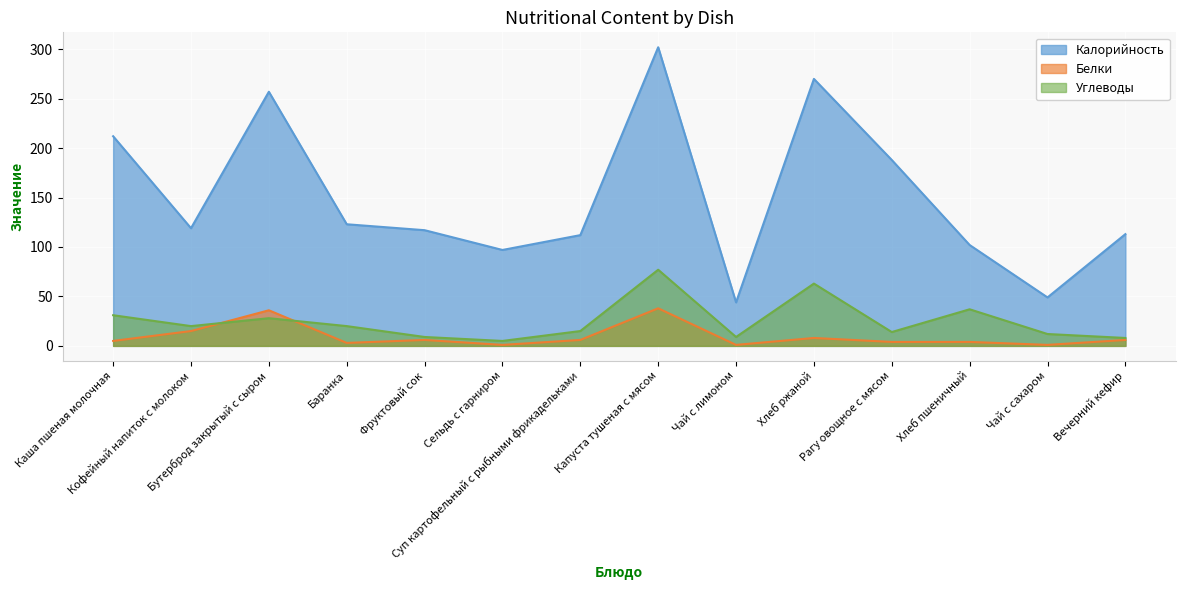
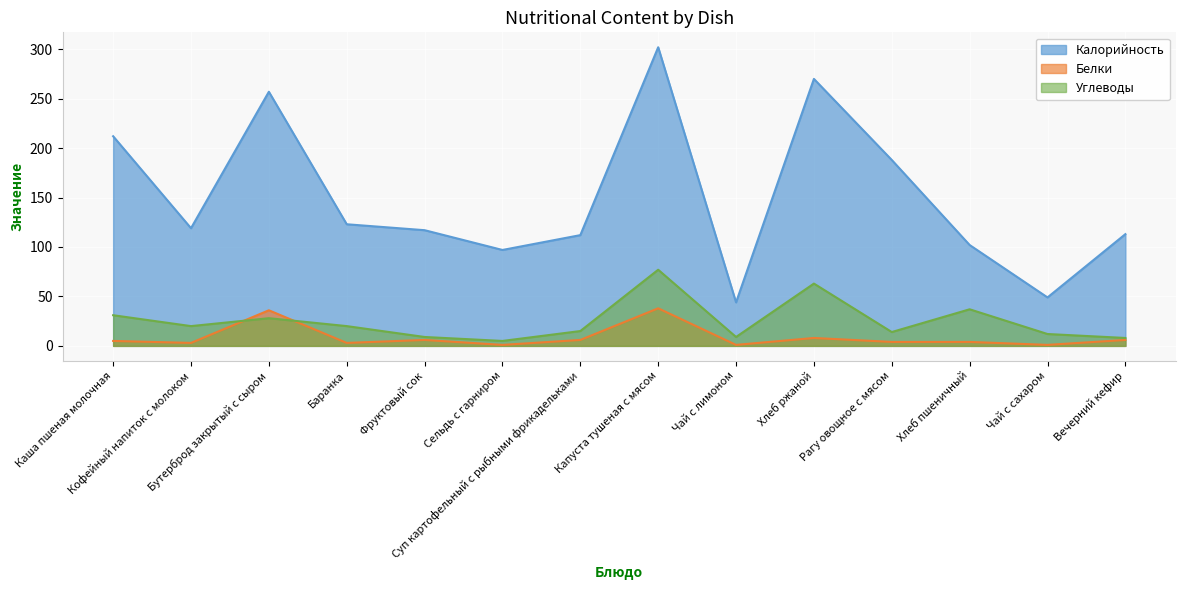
Белки, Кофейный напиток с молоком: 20 -> 0
